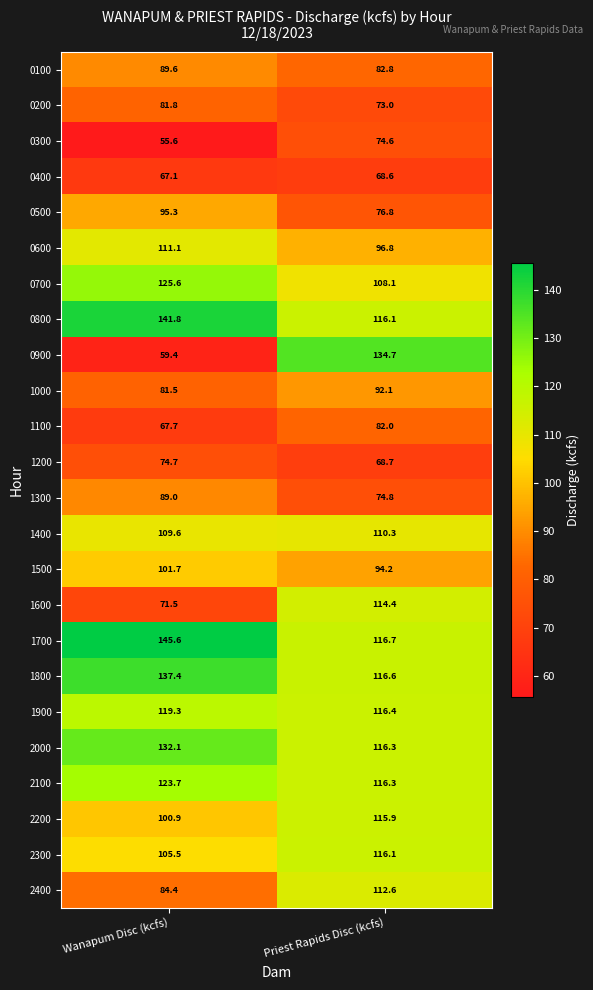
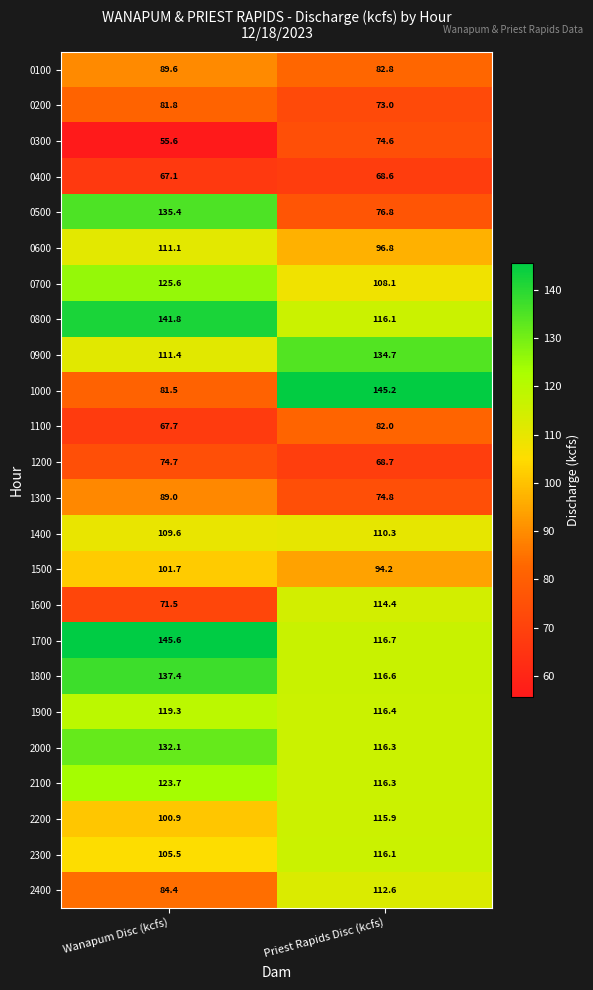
0500, Wanapum Disc (kcfs): 95.3 -> 135.4
0900, Wanapum Disc (kcfs): 59.4 -> 111.4
1000, Priest Rapids Disc (kcfs): 92.1 -> 145.2
